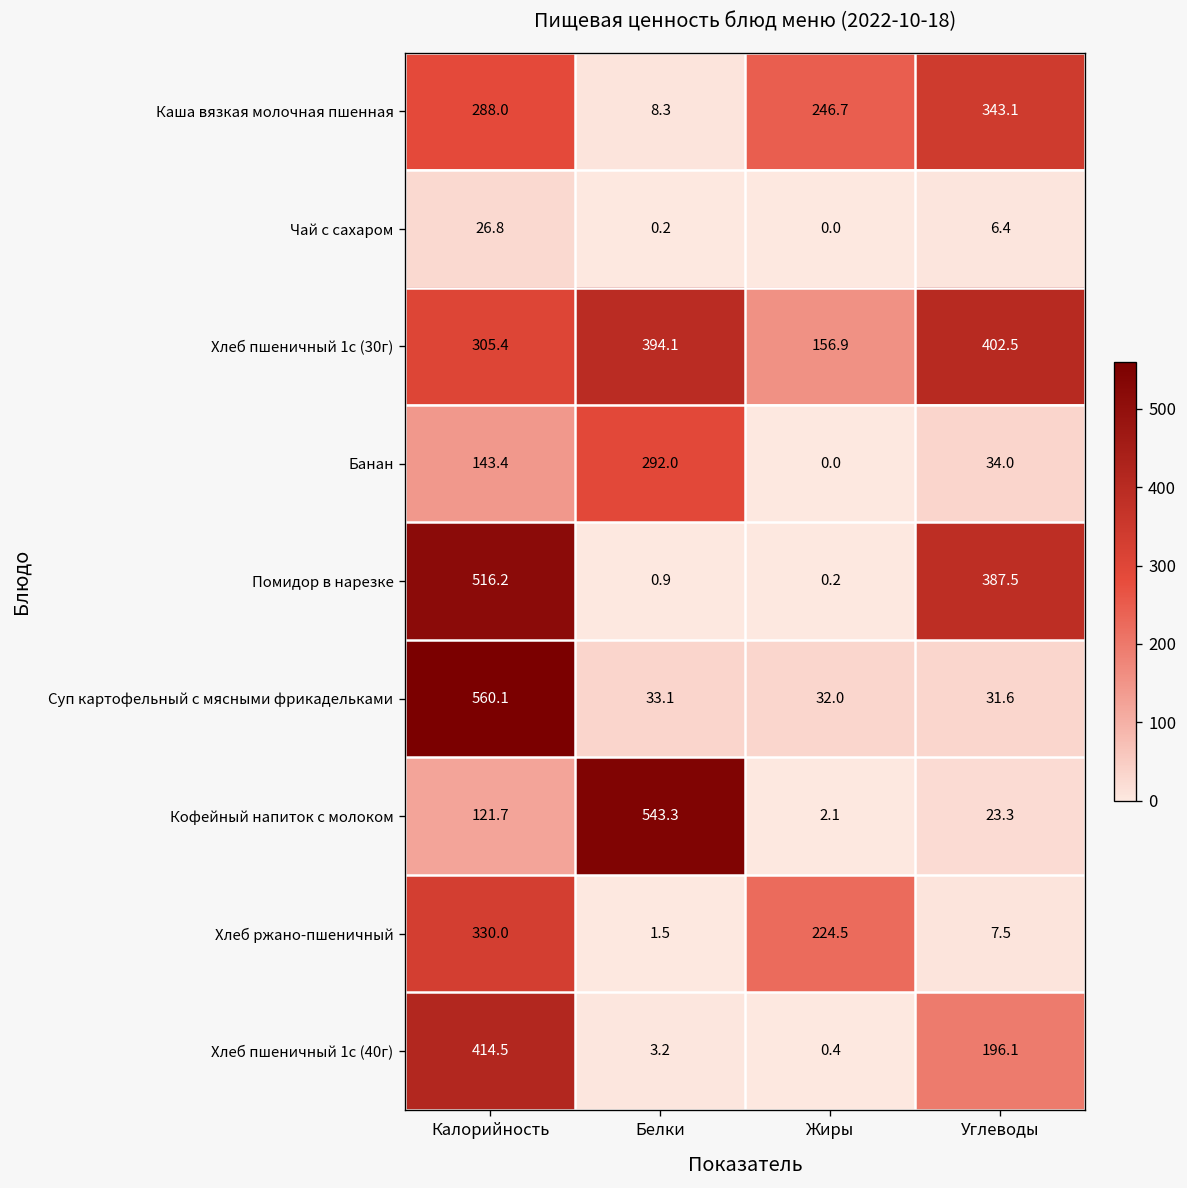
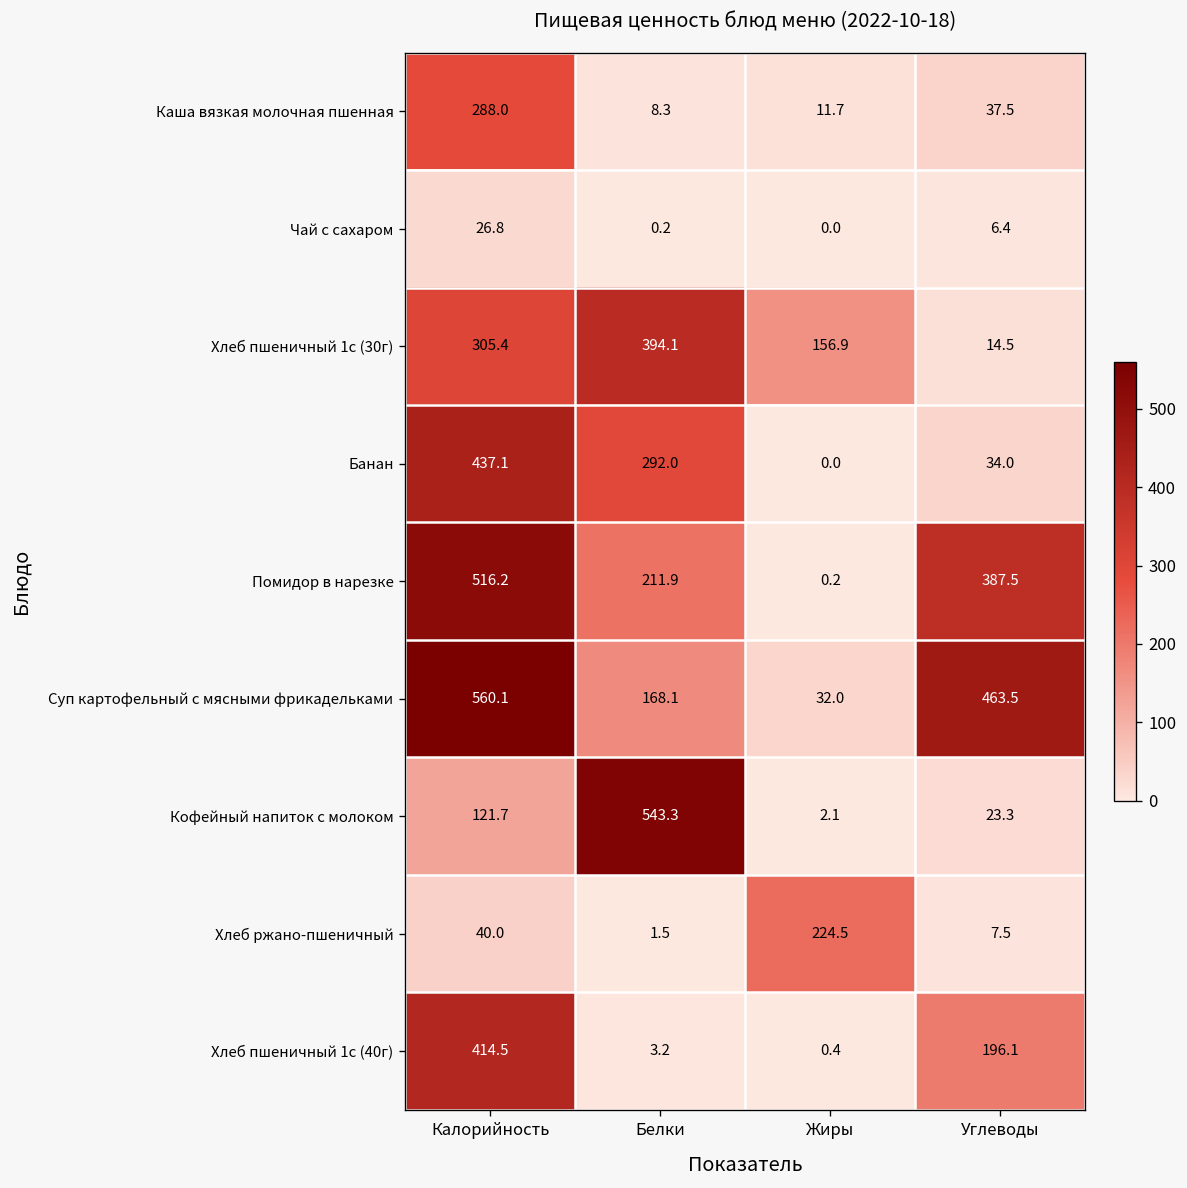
Каша вязкая молочная пшенная, Жиры: 246.7 -> 11.7
Каша вязкая молочная пшенная, Углеводы: 343.1 -> 37.5
Хлеб пшеничный 1с (30г), Углеводы: 402.5 -> 14.5
Банан, Калорийность: 143.4 -> 437.1
Помидор в нарезке, Белки: 0.9 -> 211.9
Суп картофельный с мясными фрикадельками, Белки: 33.1 -> 168.1
Суп картофельный с мясными фрикадельками, Углеводы: 31.6 -> 463.5
Хлеб ржано-пшеничный, Калорийность: 330.0 -> 40.0
